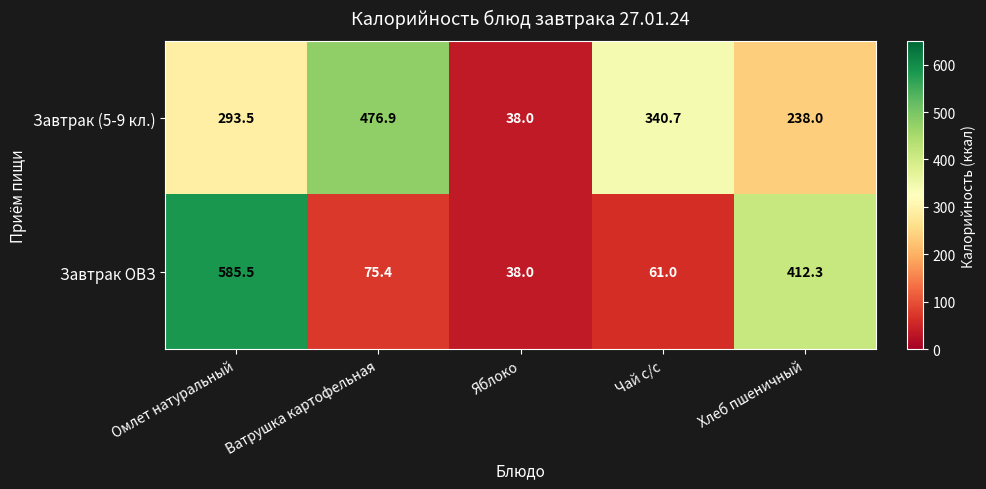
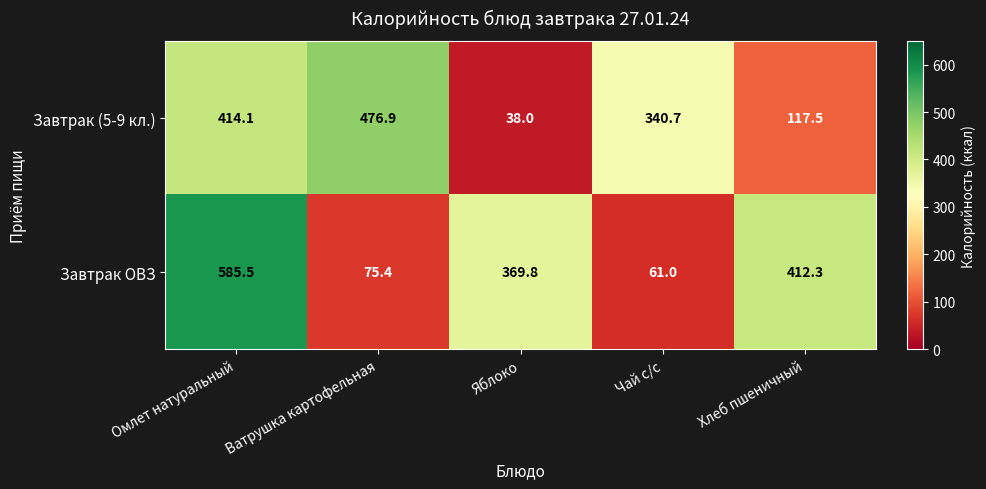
Завтрак (5-9 кл.), Омлет натуральный: 293.5 -> 414.1
Завтрак (5-9 кл.), Хлеб пшеничный: 238.0 -> 117.5
Завтрак ОВЗ, Яблоко: 38.0 -> 369.8
